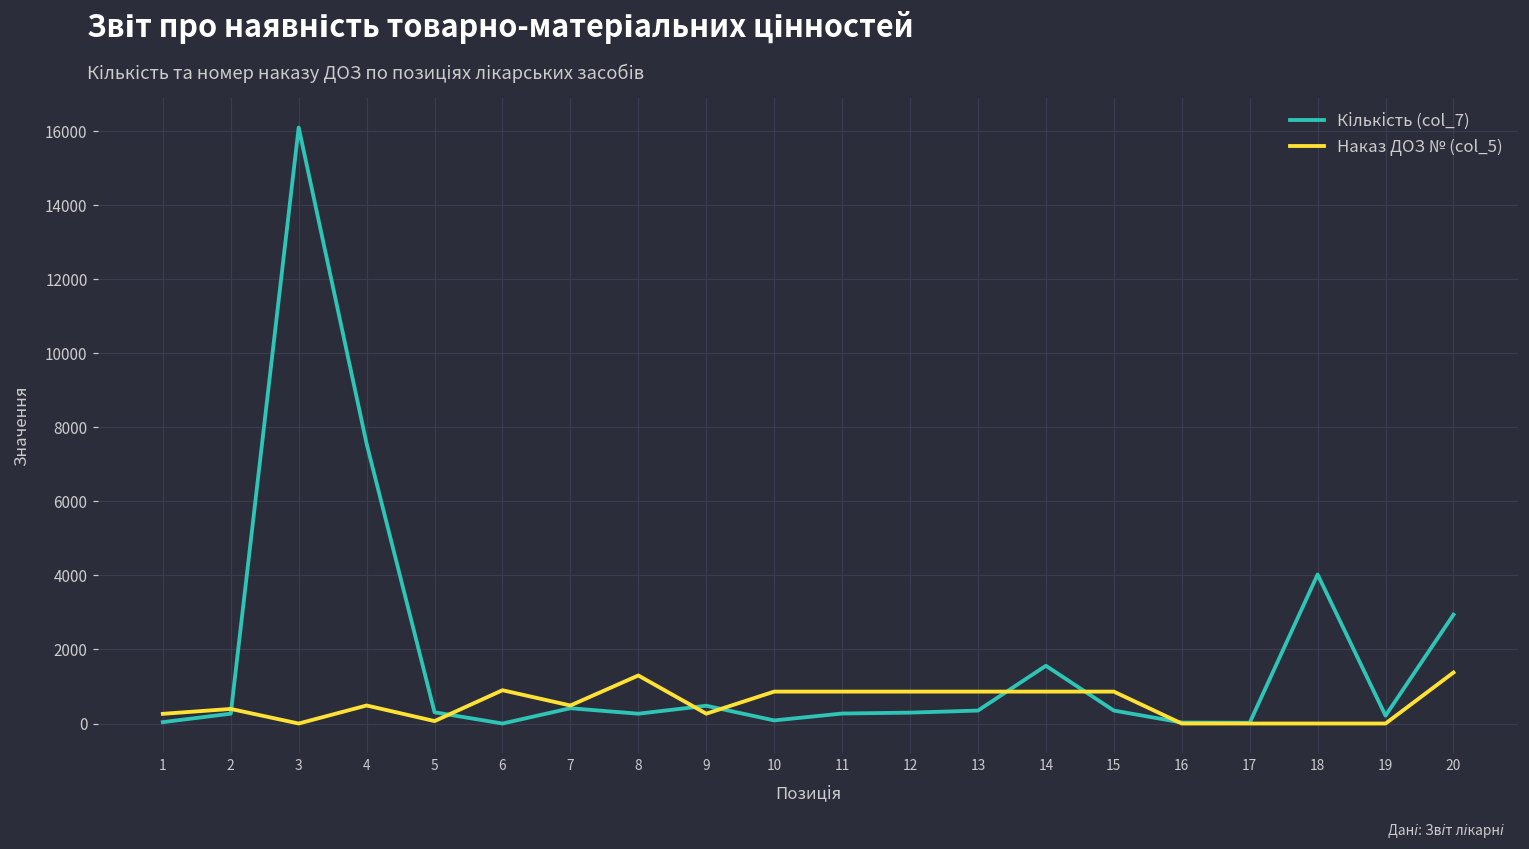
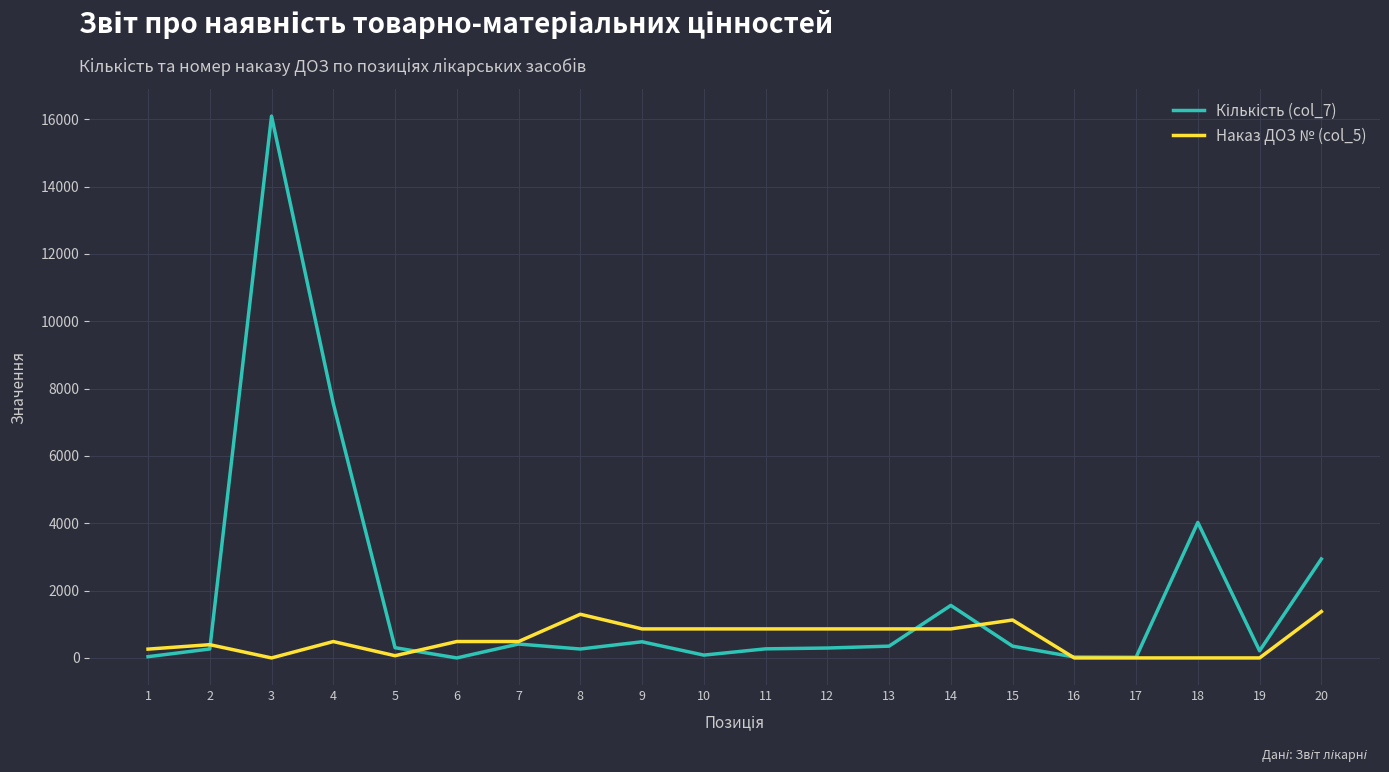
Наказ ДОЗ № (col_5), 6: 900 -> 500
Наказ ДОЗ № (col_5), 9: 300 -> 900
Наказ ДОЗ № (col_5), 15: 900 -> 1100
